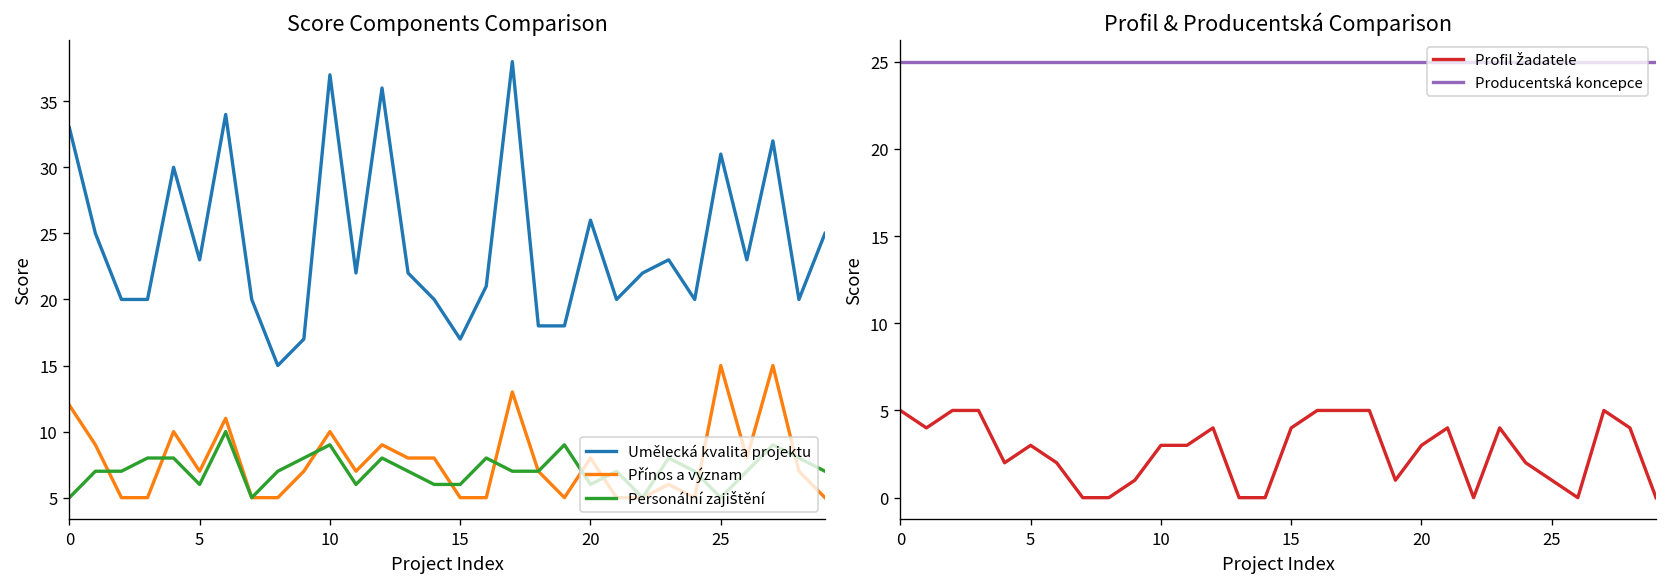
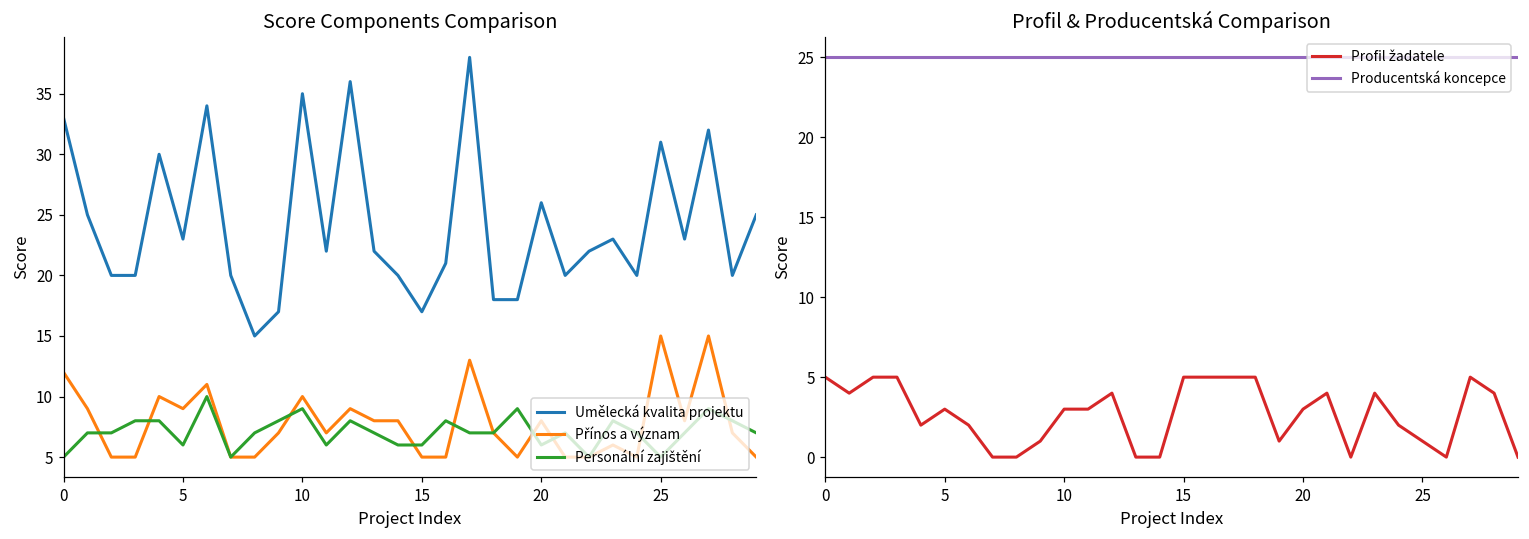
Score Components Comparison, Přínos a význam, 5: 7 -> 9
Score Components Comparison, Umělecká kvalita projektu, 10: 37 -> 35
Profil & Producentská Comparison, Profil žadatele, 15: 4 -> 5
